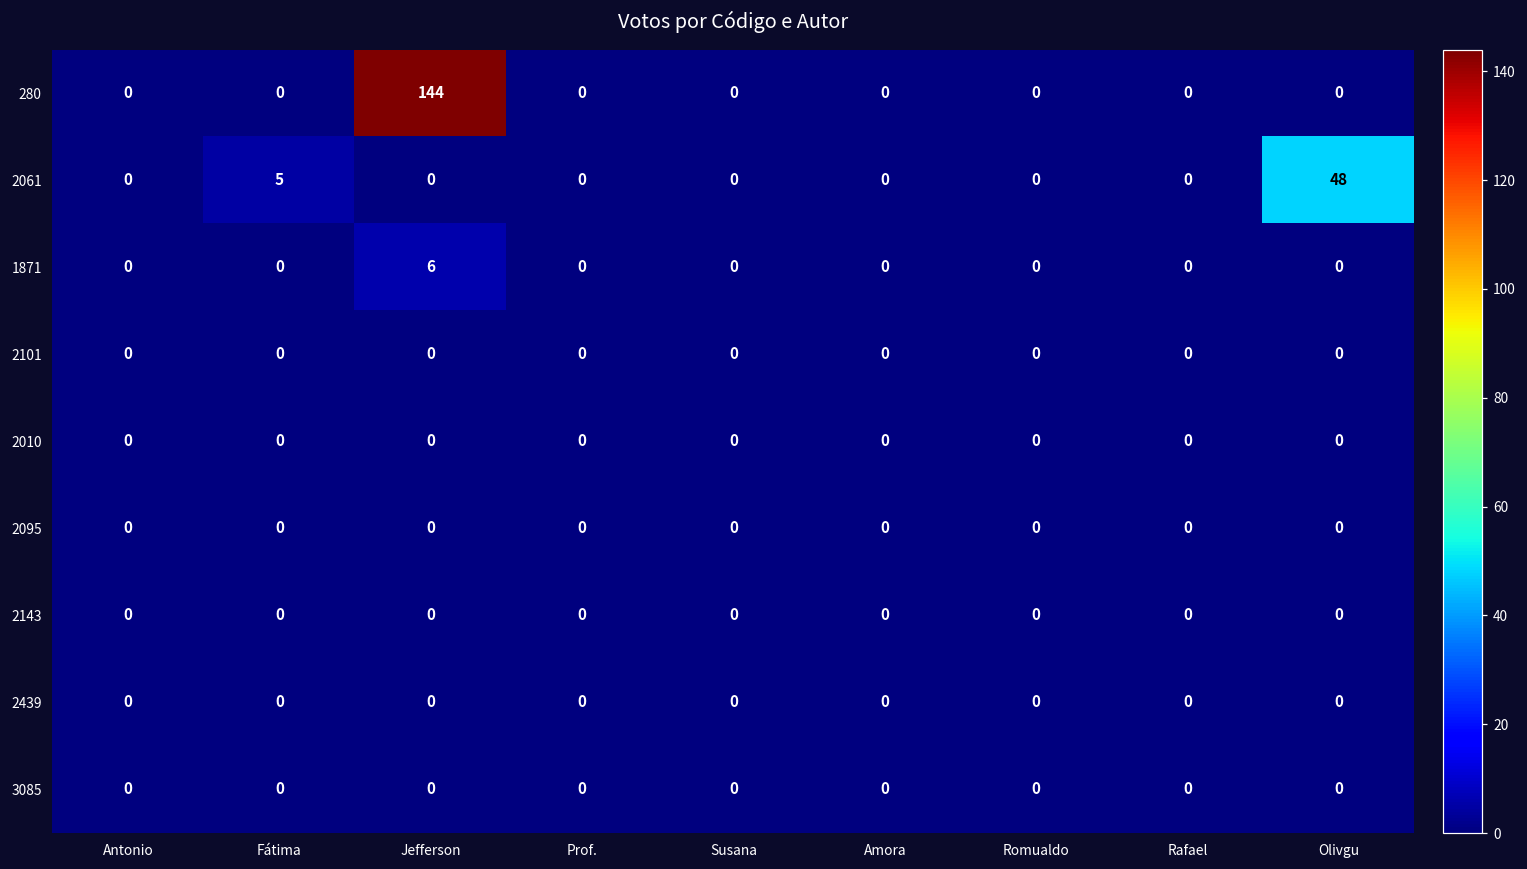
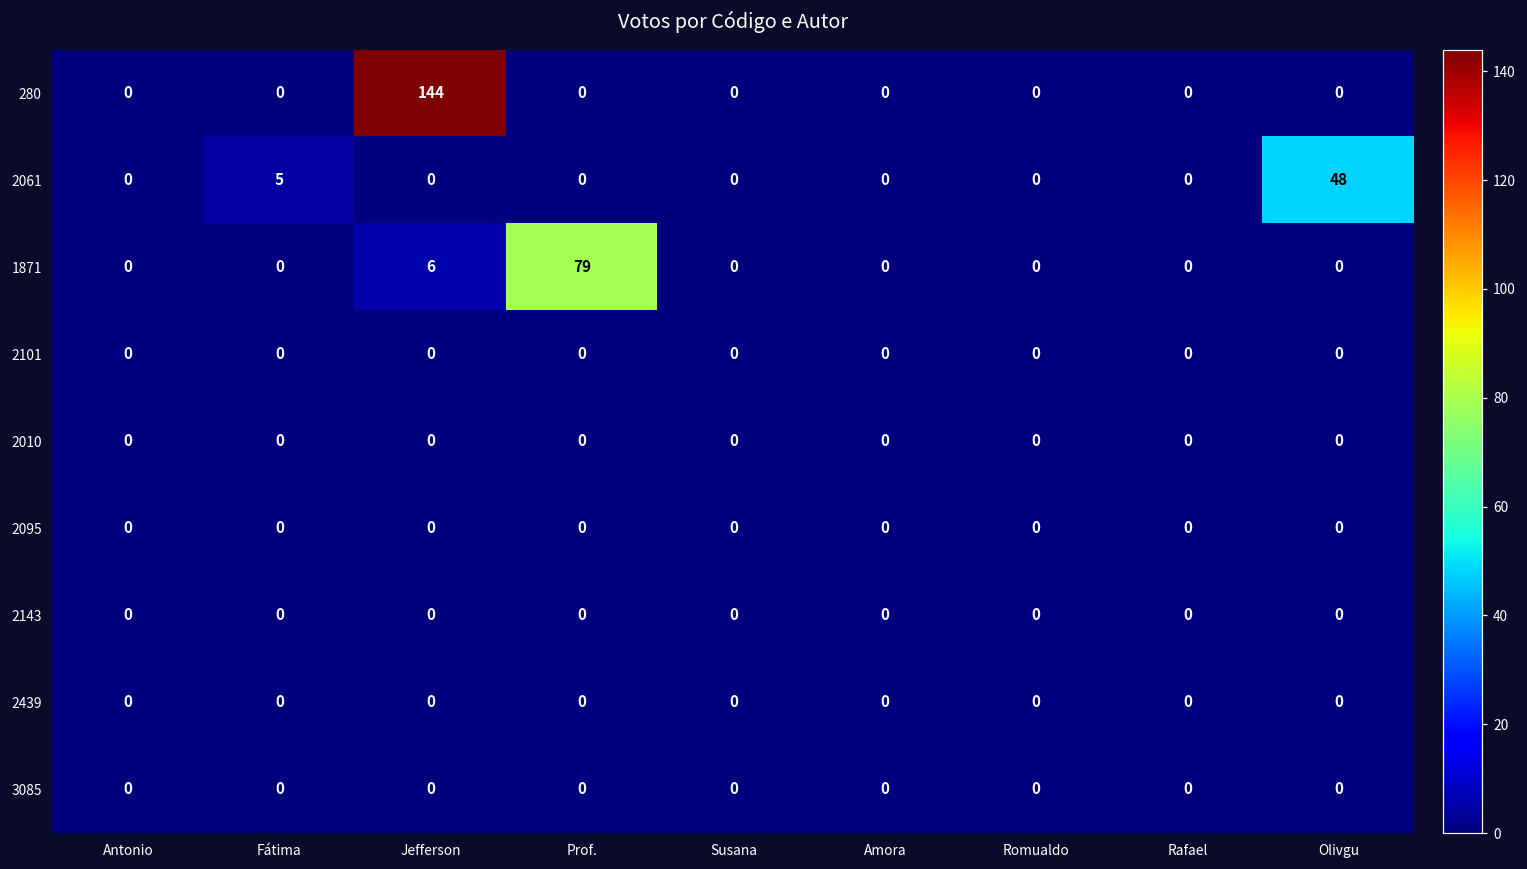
1871, Prof.: 0 -> 79
